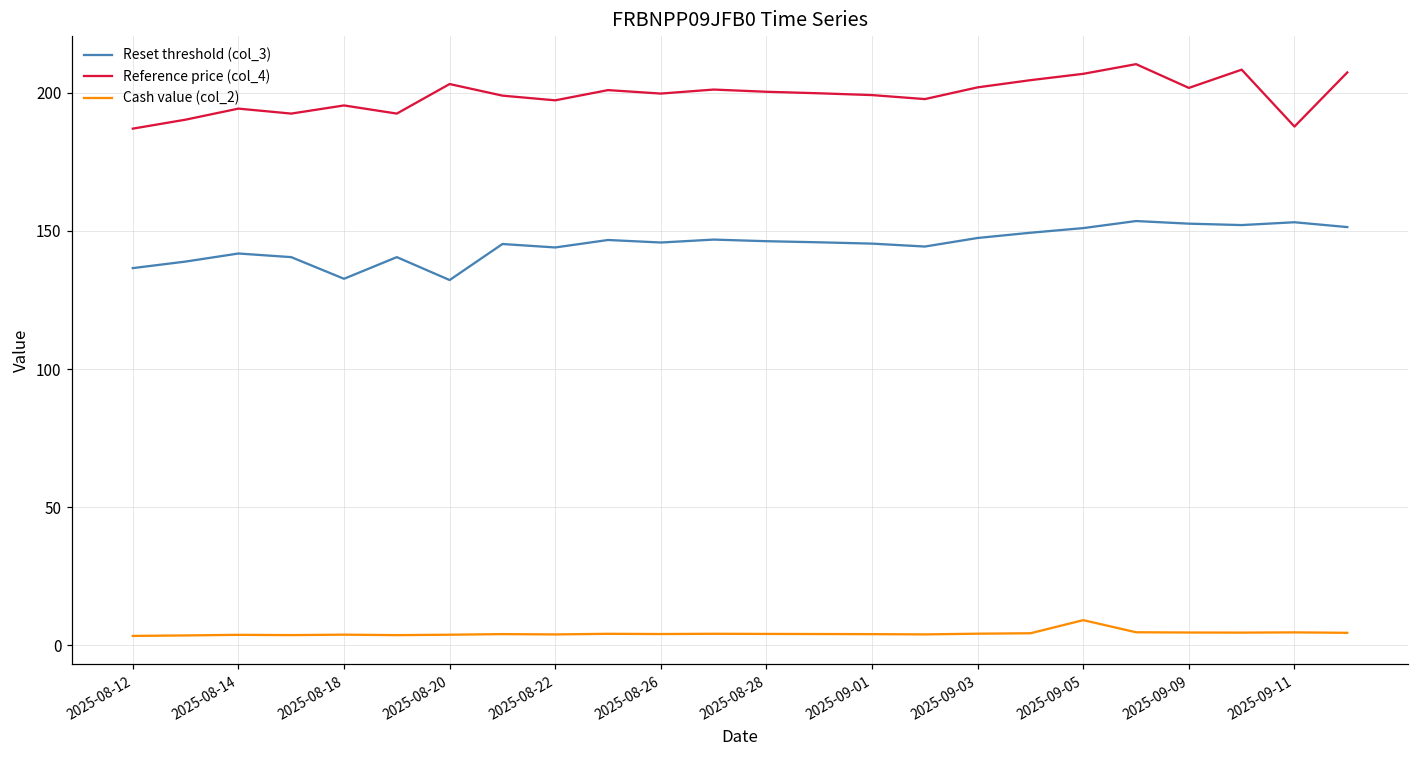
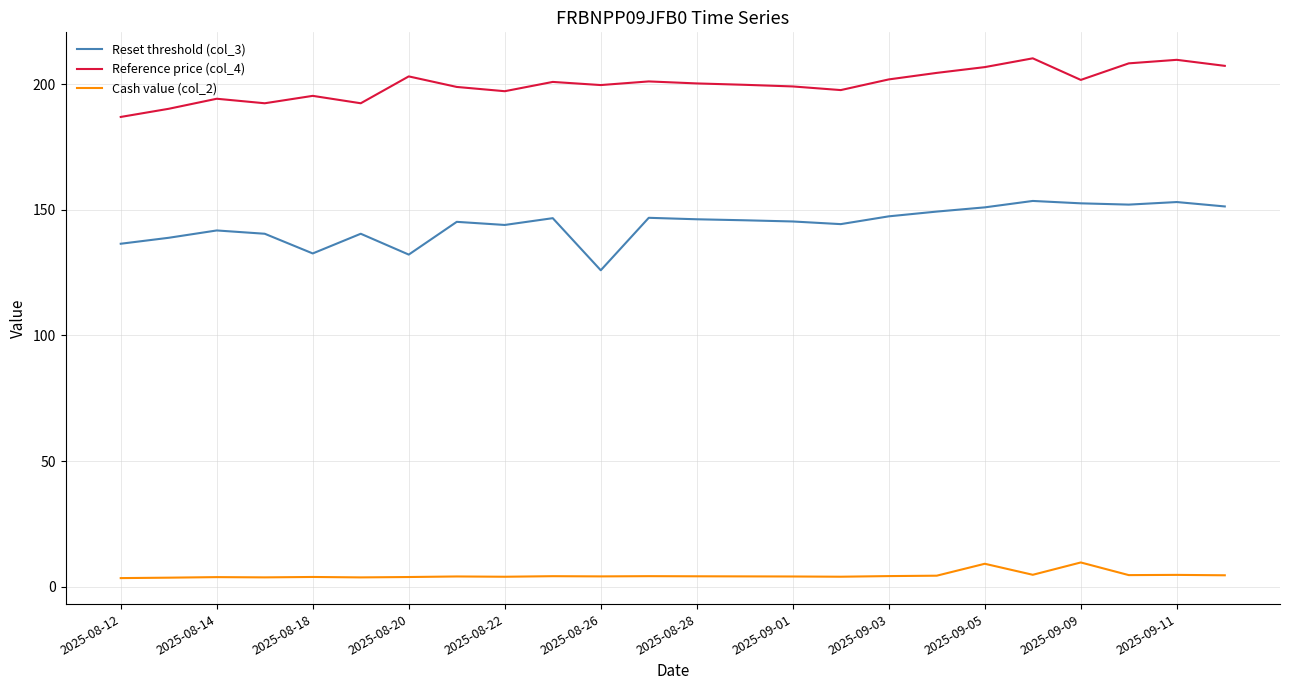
Reset threshold (col_3), 2025-08-26: 146 -> 126
Cash value (col_2), 2025-09-09: 5 -> 10
Reference price (col_4), 2025-09-11: 188 -> 210
